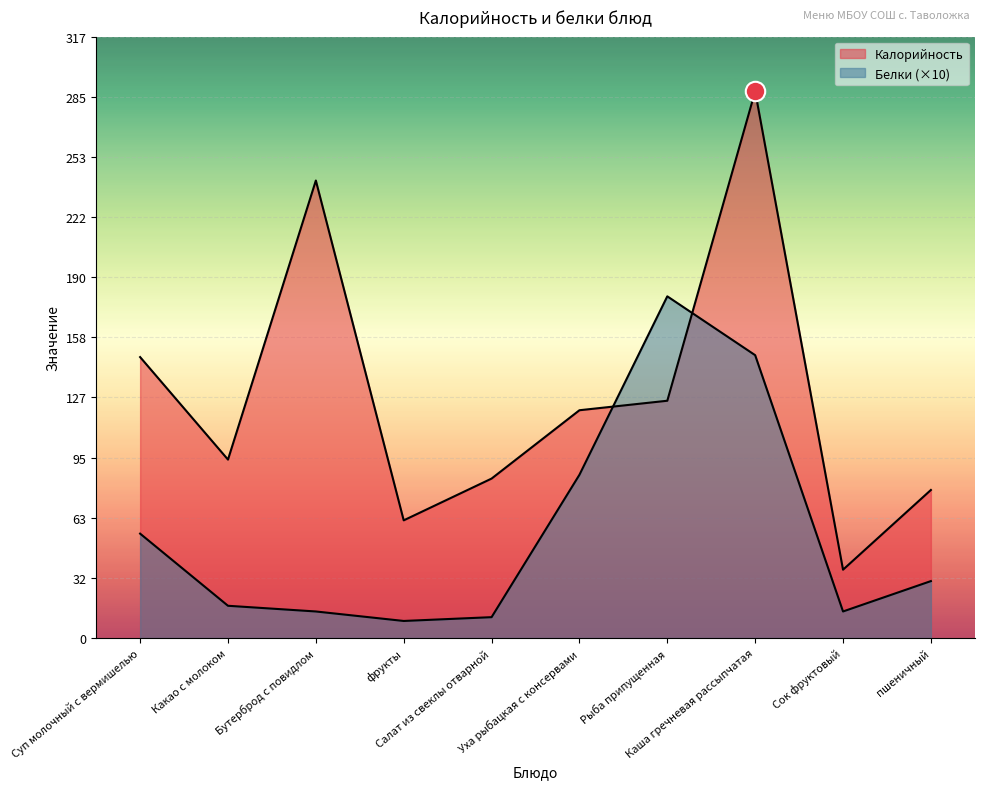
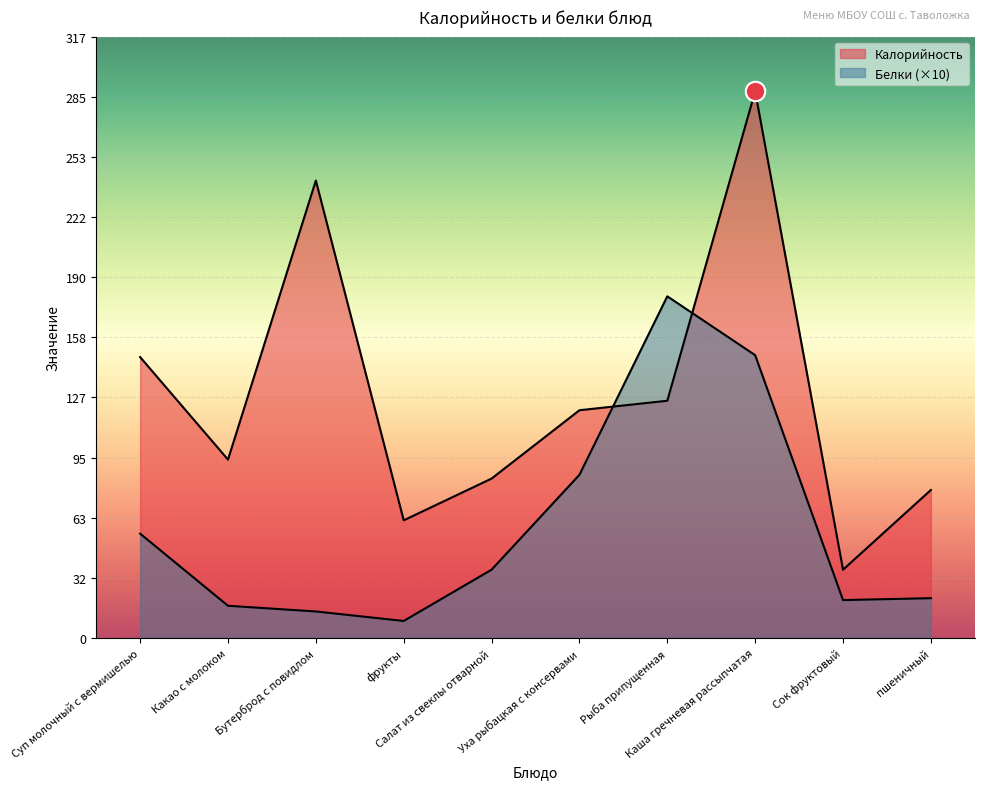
Белки (×10), Салат из свеклы отварной: 11 -> 36
Белки (×10), Сок фруктовый: 14 -> 20
Белки (×10), пшеничный: 30 -> 21
